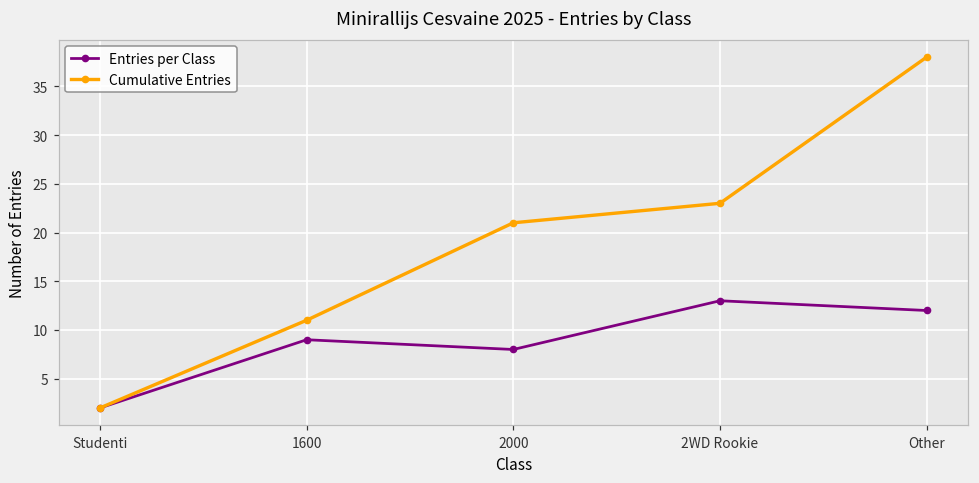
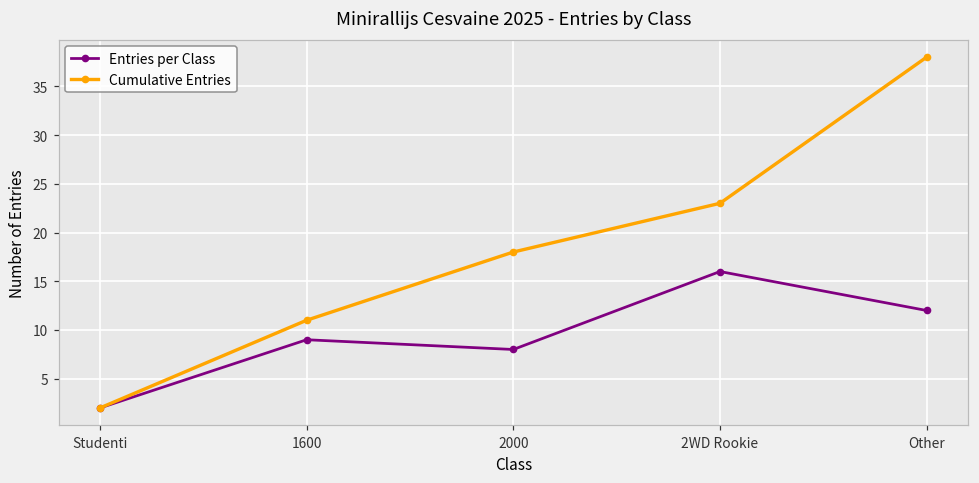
Cumulative Entries, 2000: 21 -> 18
Entries per Class, 2WD Rookie: 13 -> 16
